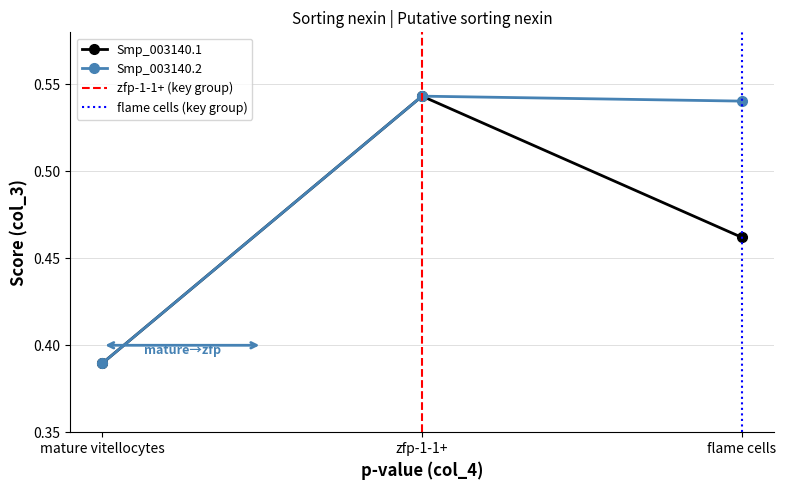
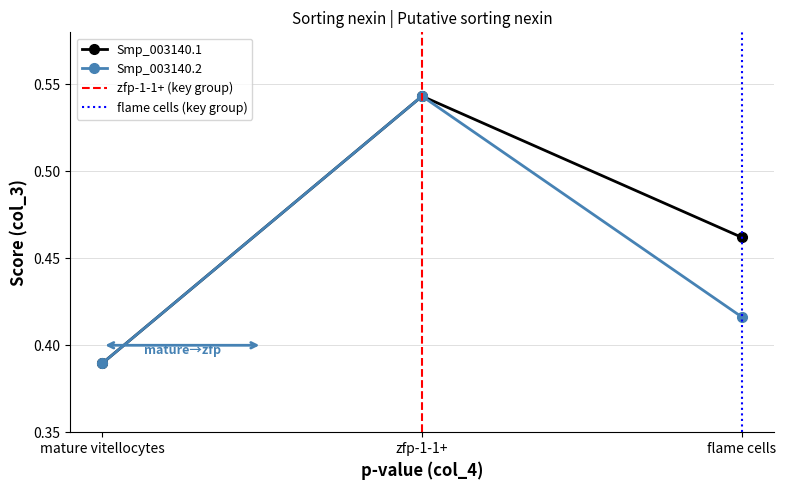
Smp_003140.2, flame cells: 0.540 -> 0.416
